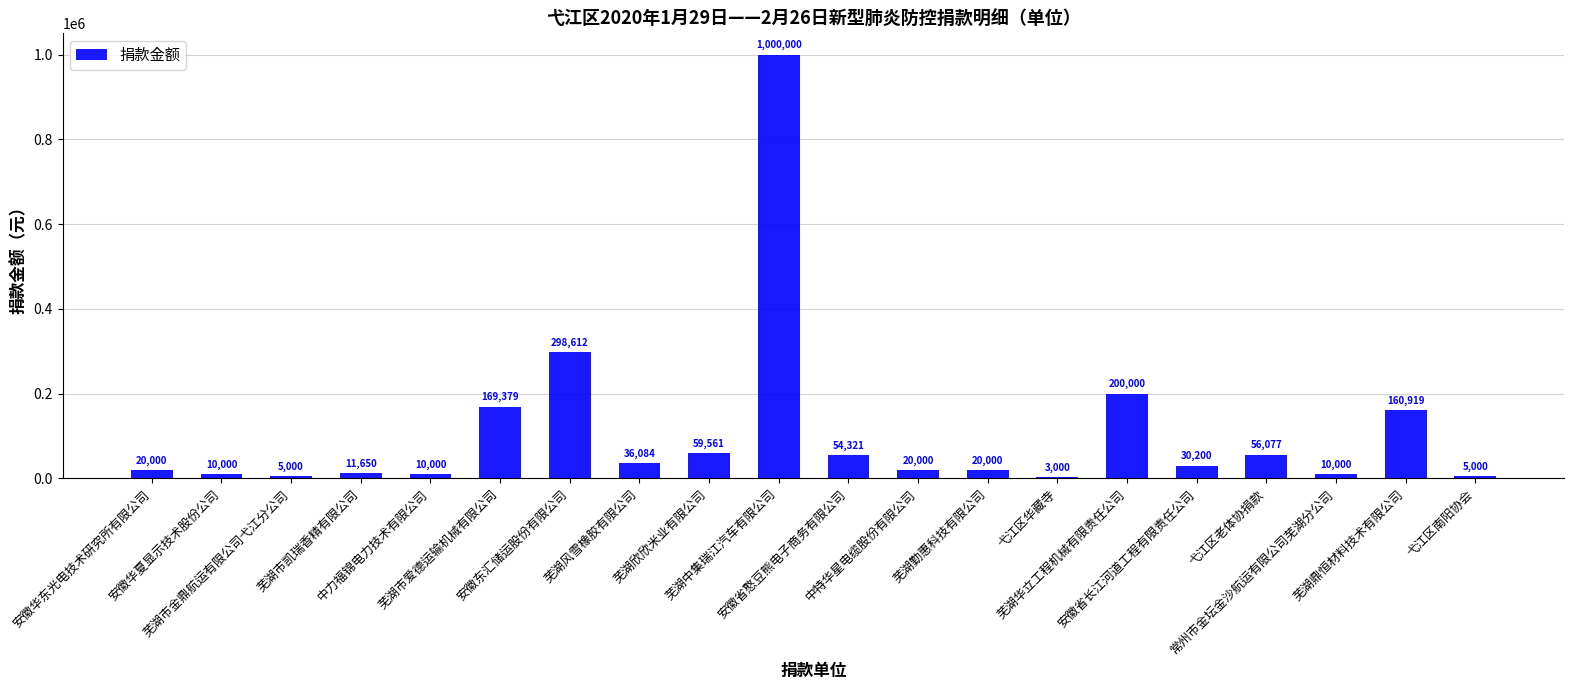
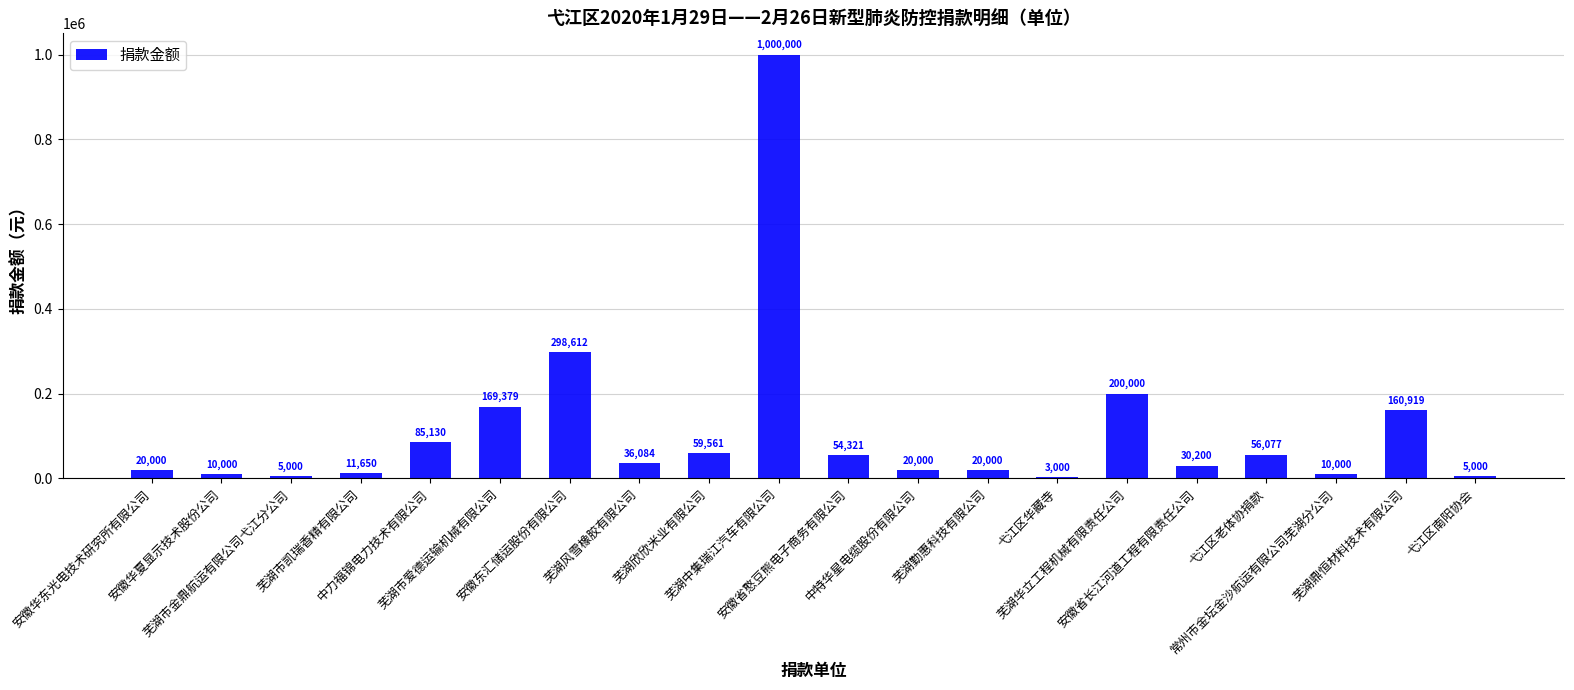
中力福锦电力技术有限公司: 10,000 -> 85,130
